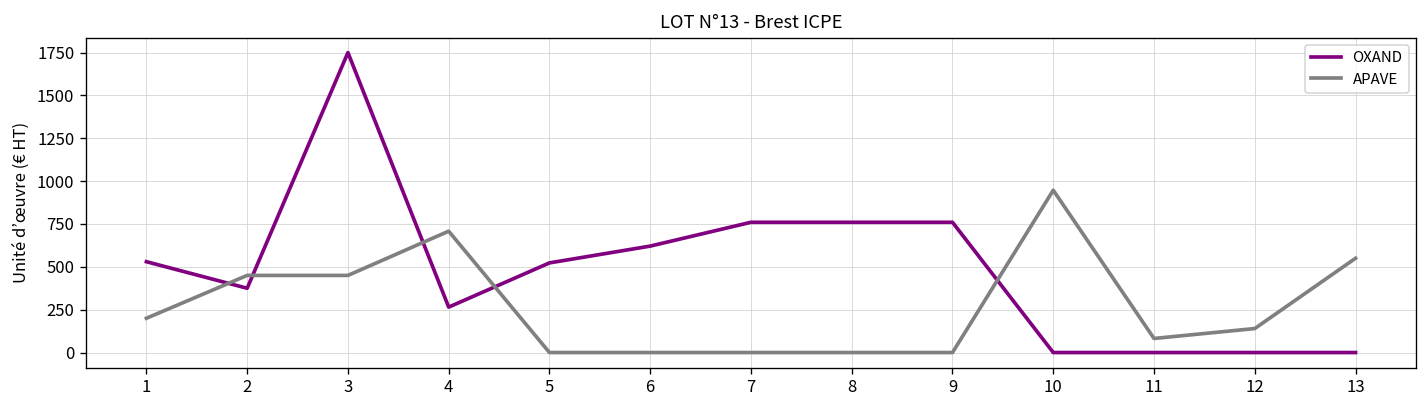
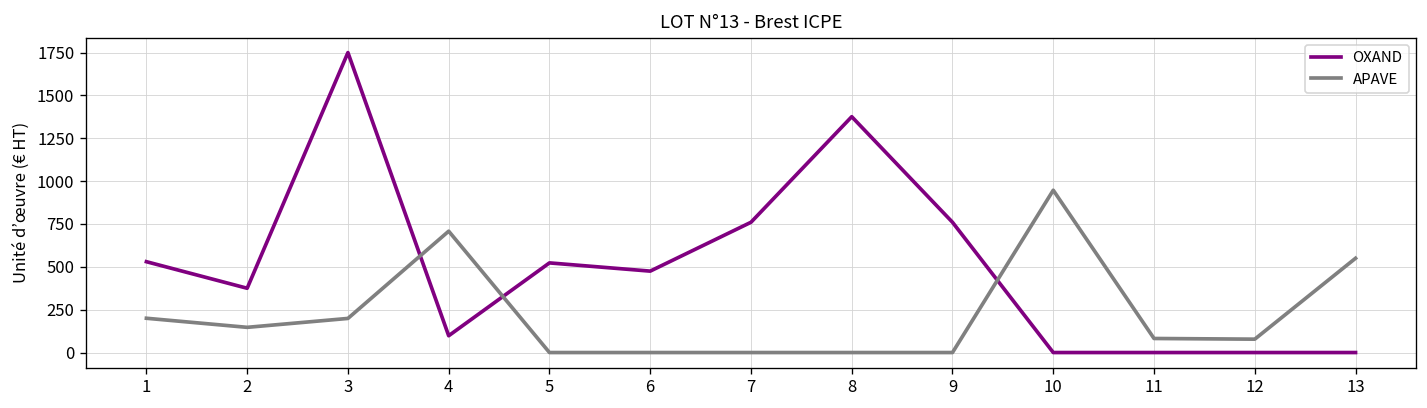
APAVE, 2: 450 -> 150
APAVE, 3: 450 -> 200
OXAND, 4: 270 -> 100
OXAND, 6: 620 -> 480
OXAND, 8: 760 -> 1380
APAVE, 12: 140 -> 80
